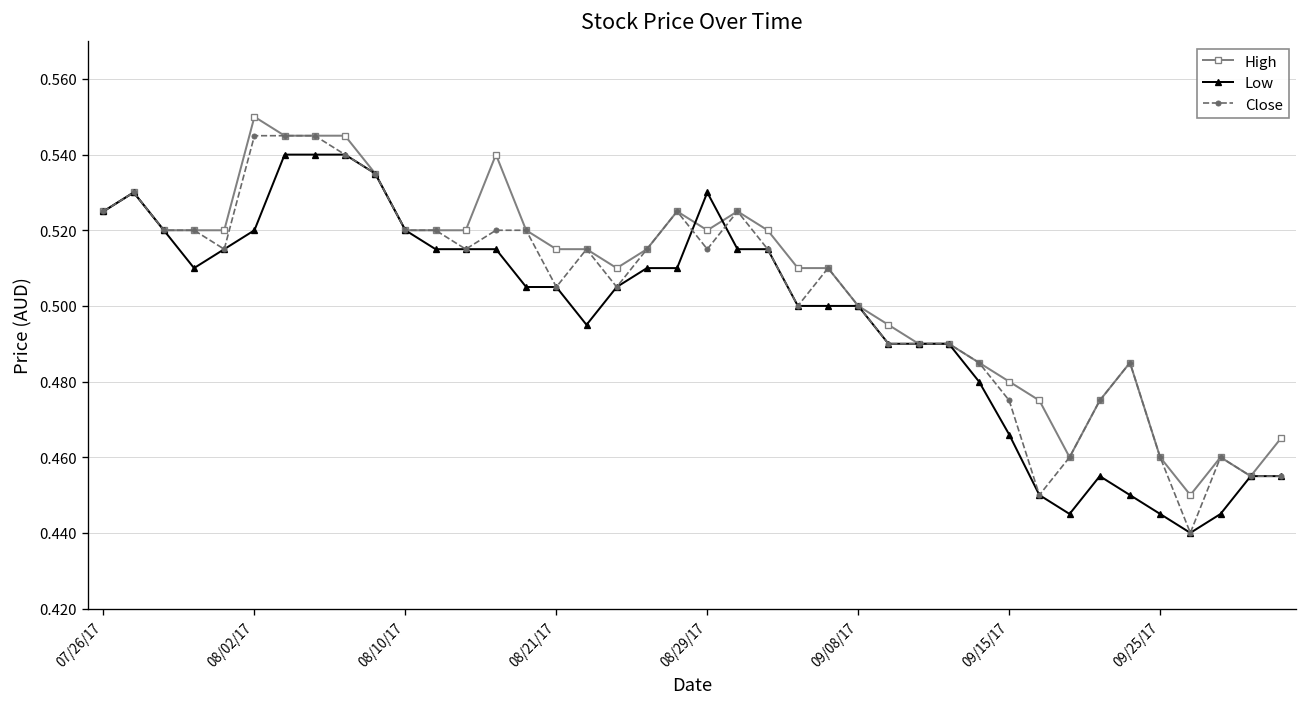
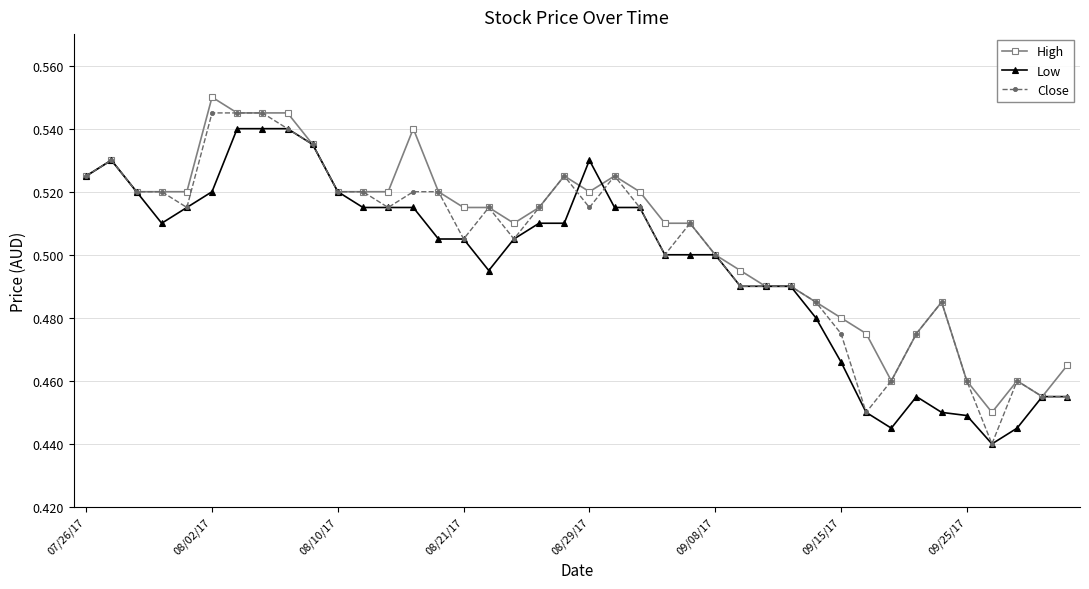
Low, 09/25/17: 0.445 -> 0.449
